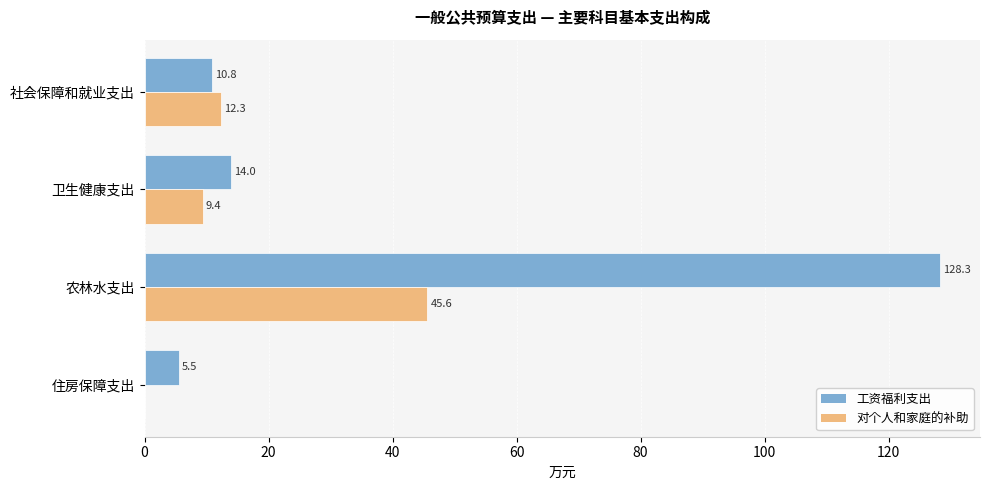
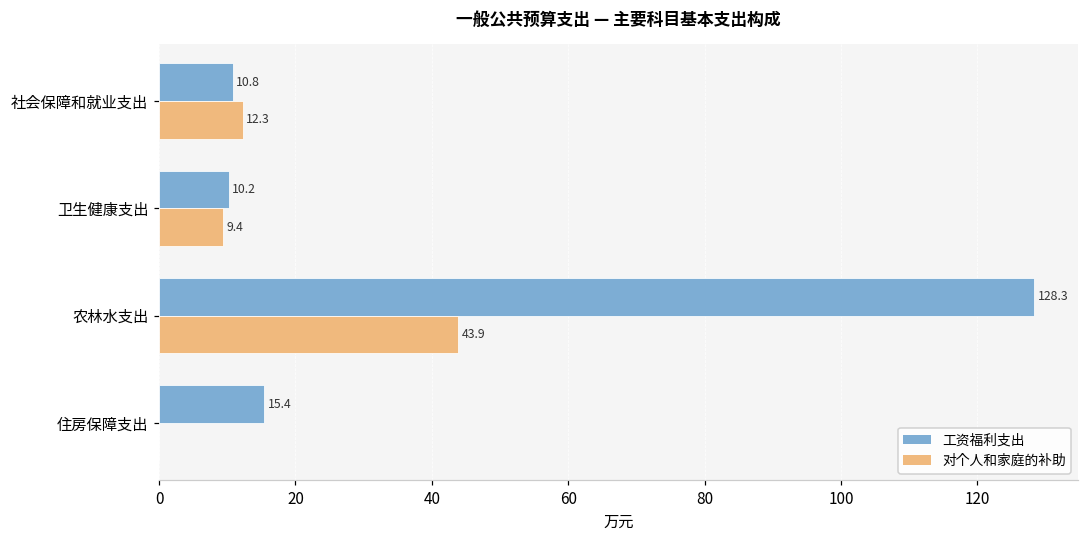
工资福利支出, 卫生健康支出: 14.0 -> 10.2
对个人和家庭的补助, 农林水支出: 45.6 -> 43.9
工资福利支出, 住房保障支出: 5.5 -> 15.4
